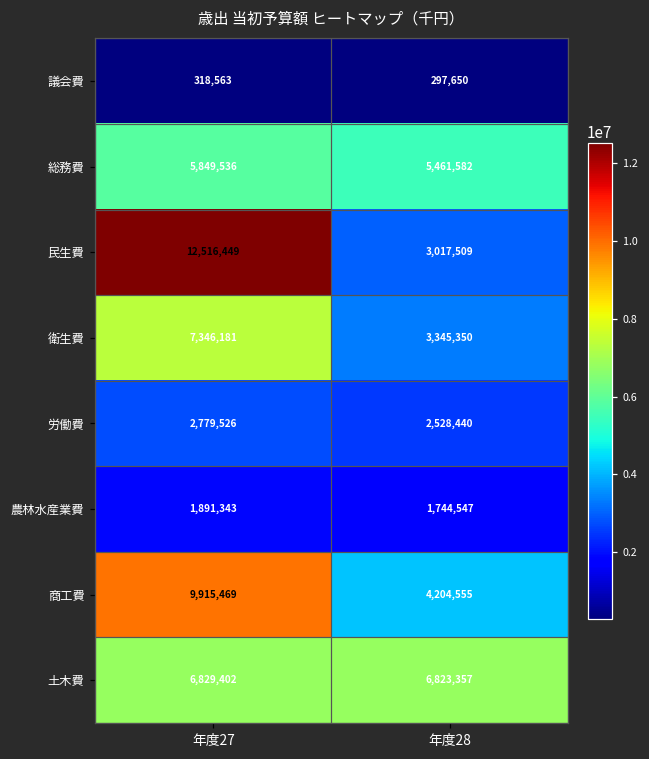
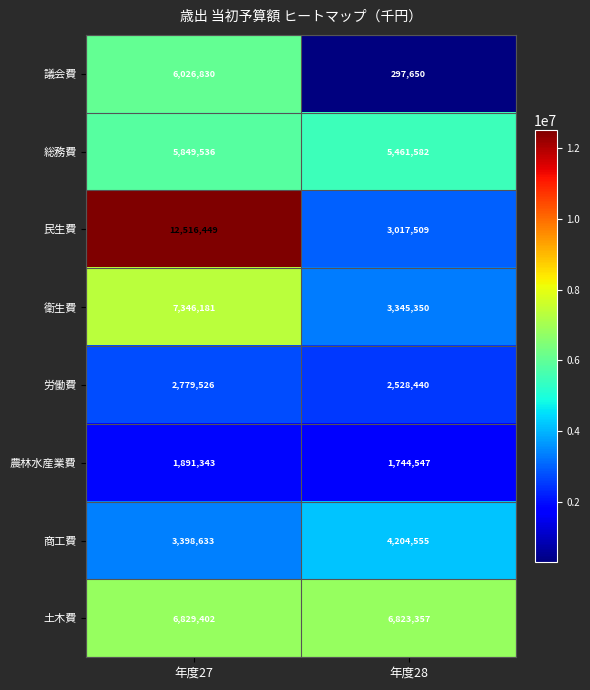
議会費, 年度27: 318,563 -> 6,026,830
商工費, 年度27: 9,915,469 -> 3,398,633
